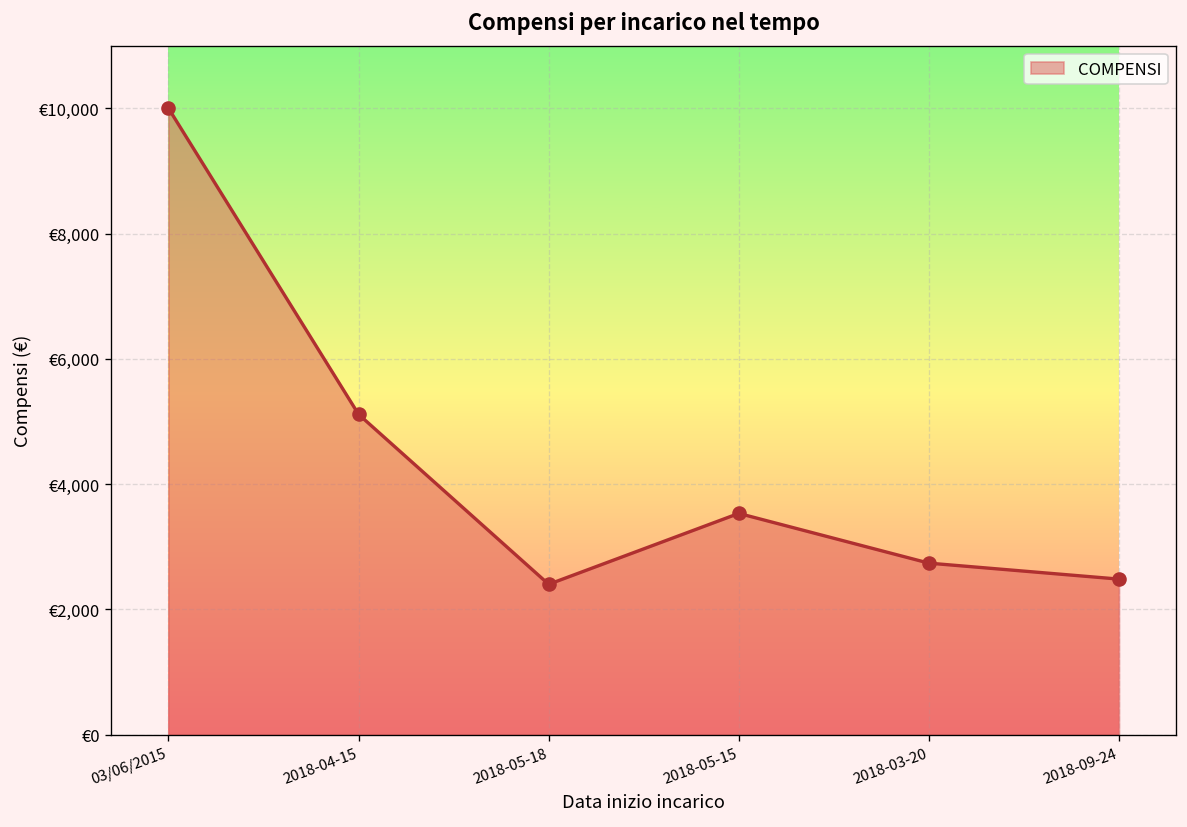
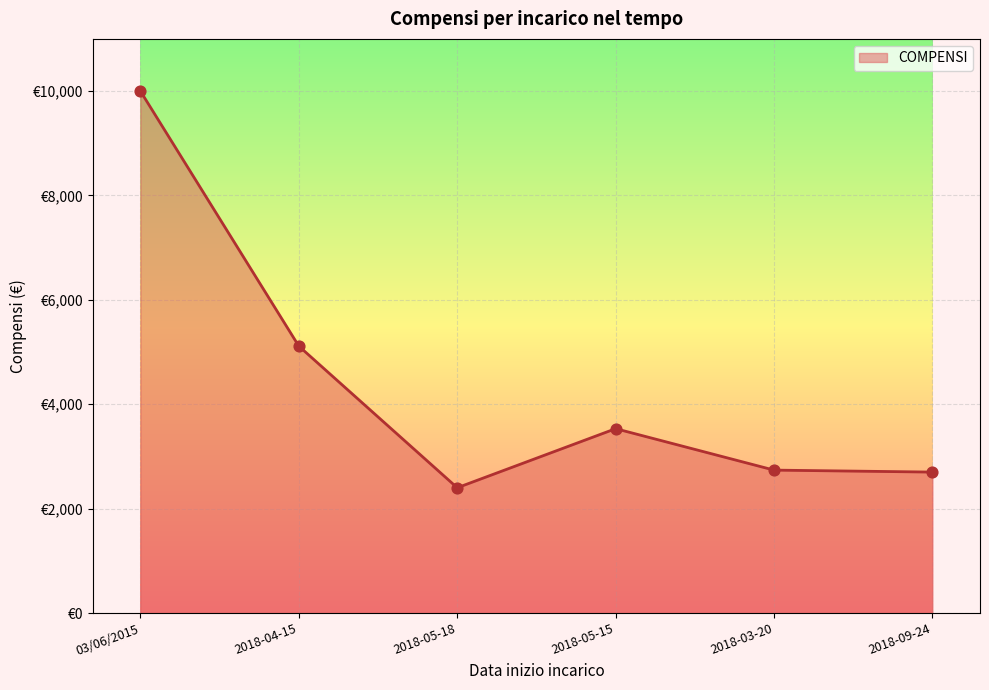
2018-09-24: €2,500 -> €2,700
